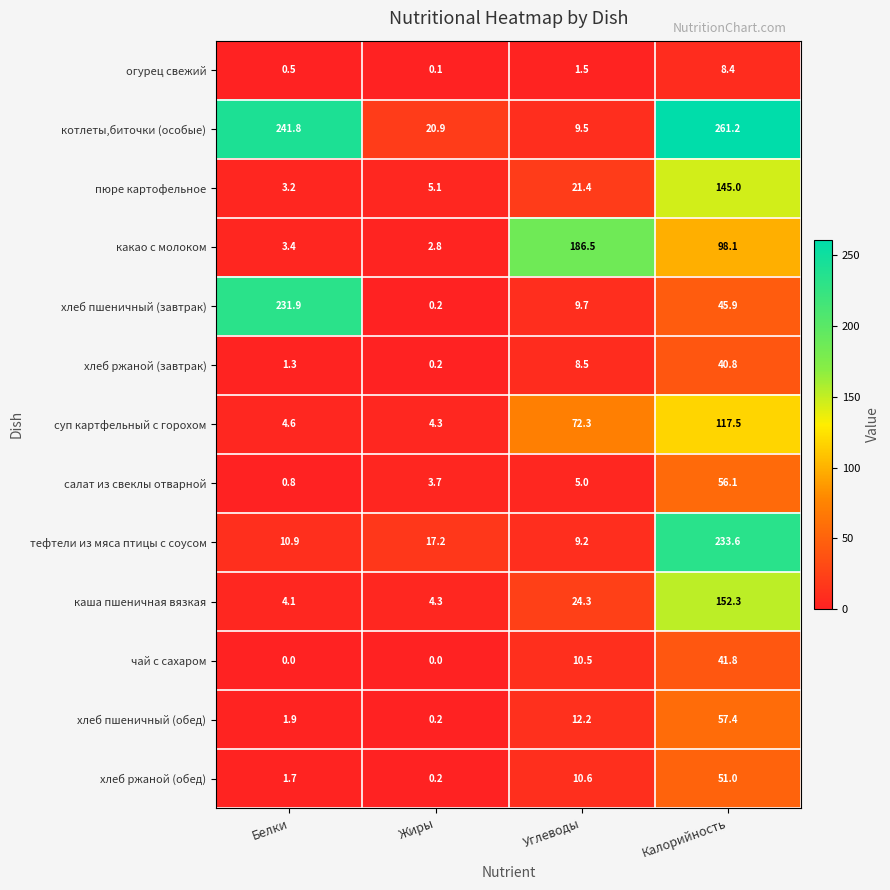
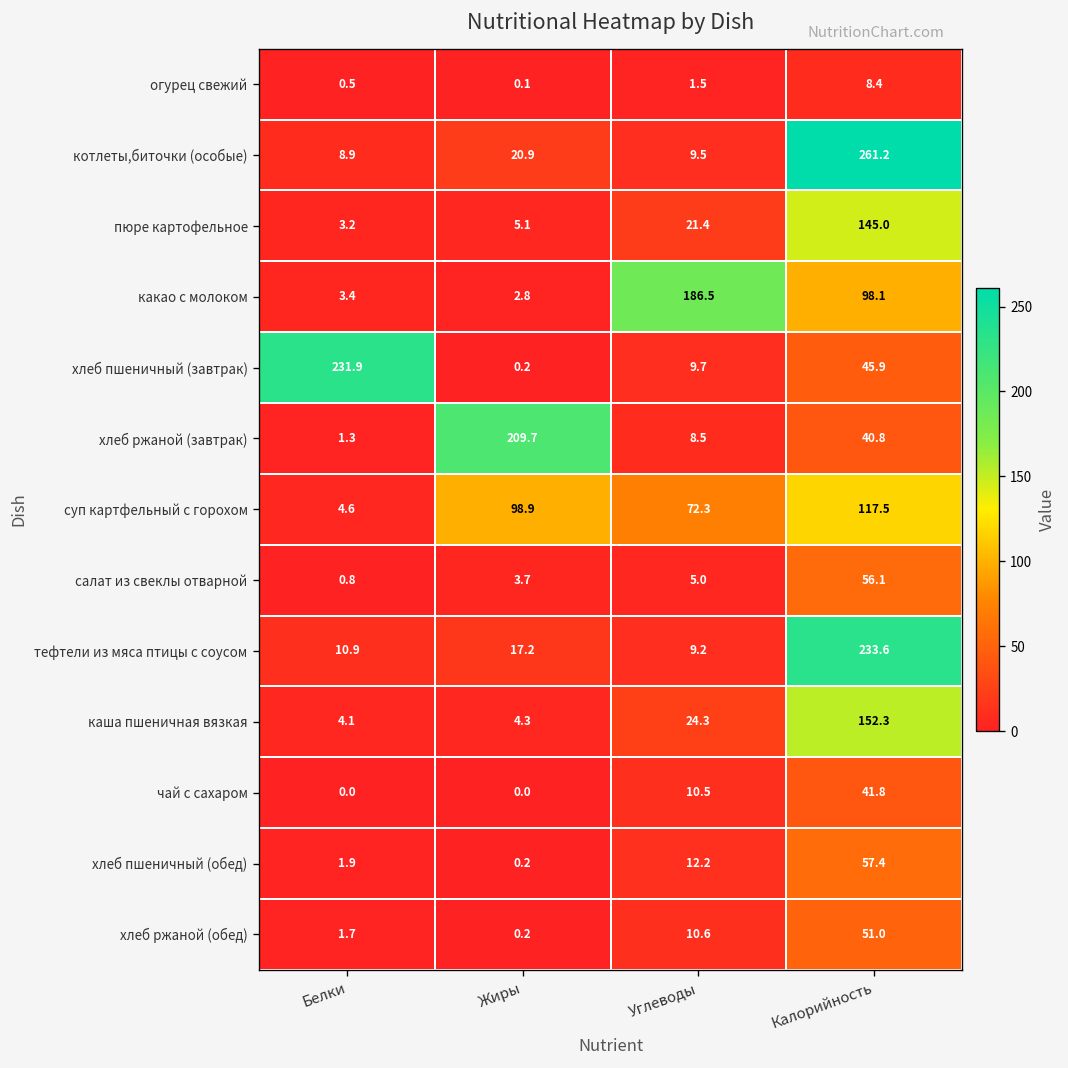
котлеты,биточки (особые), Белки: 241.8 -> 8.9
хлеб ржаной (завтрак), Жиры: 0.2 -> 209.7
суп картфельный с горохом, Жиры: 4.3 -> 98.9
